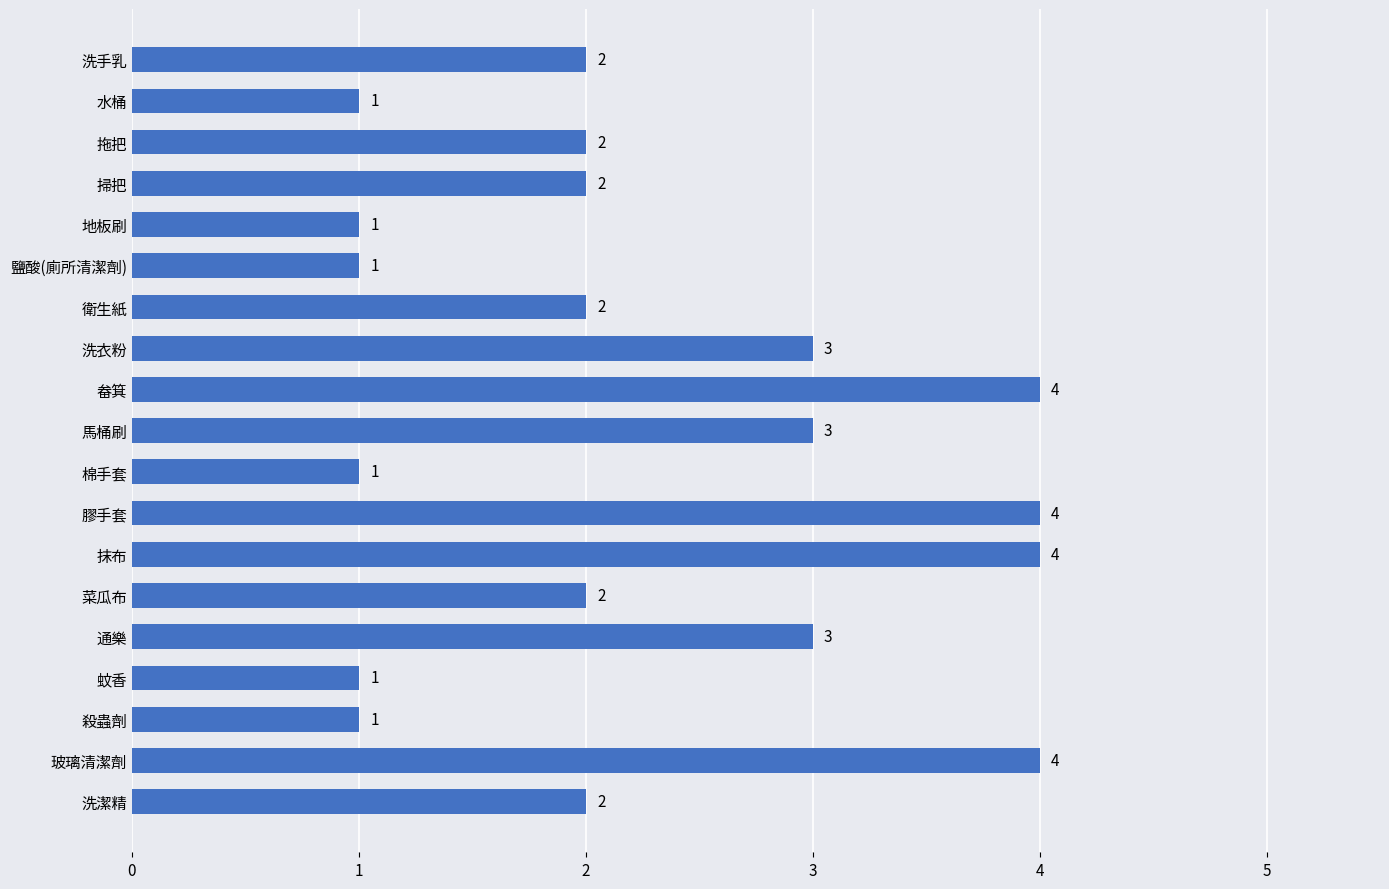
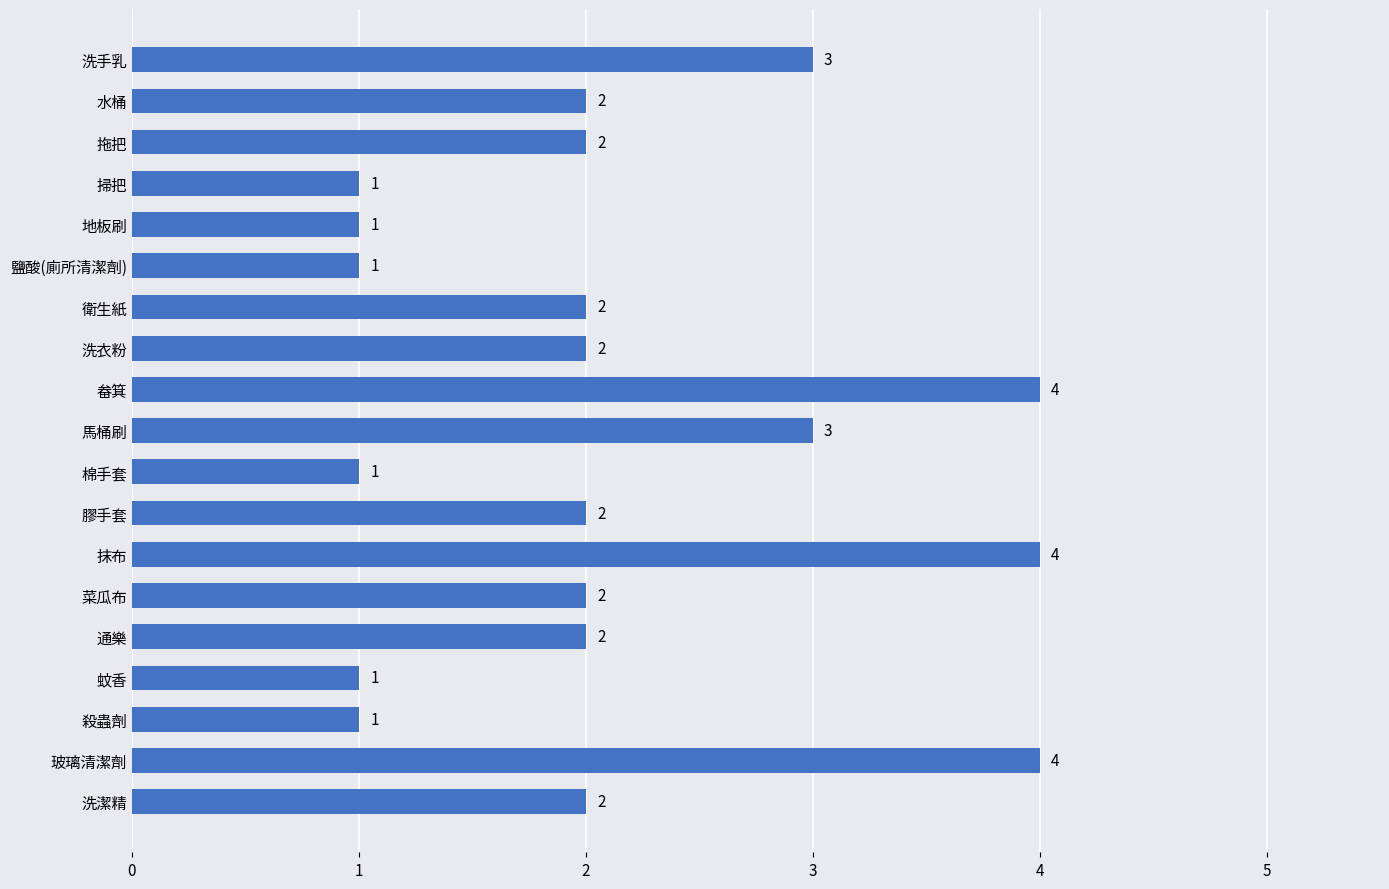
洗手乳: 2 -> 3
水桶: 1 -> 2
掃把: 2 -> 1
洗衣粉: 3 -> 2
膠手套: 4 -> 2
通樂: 3 -> 2
